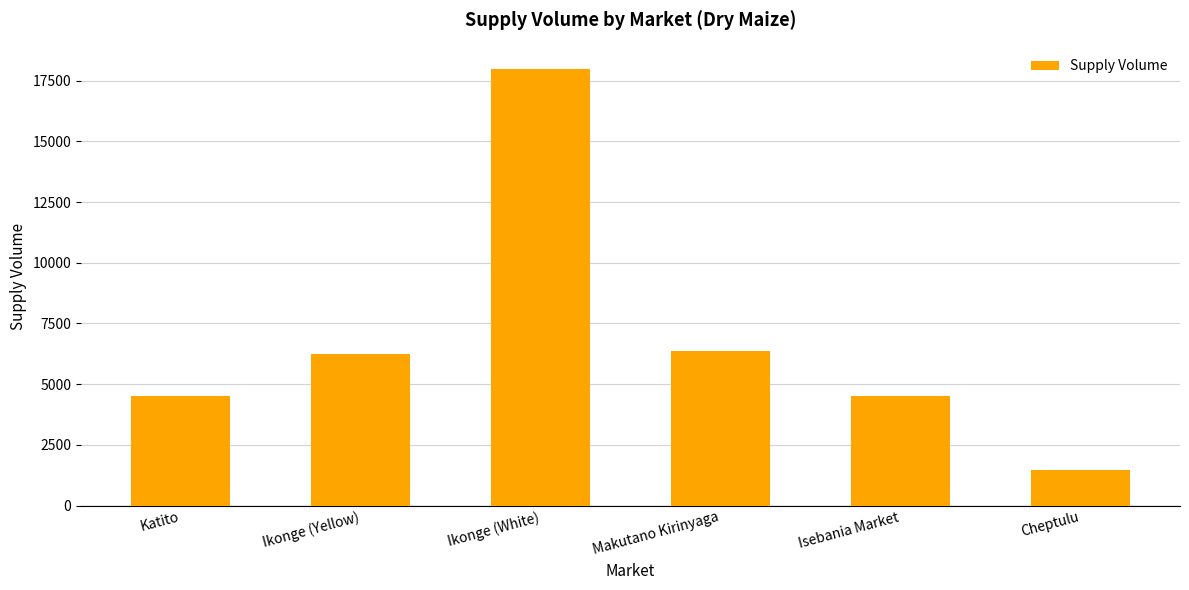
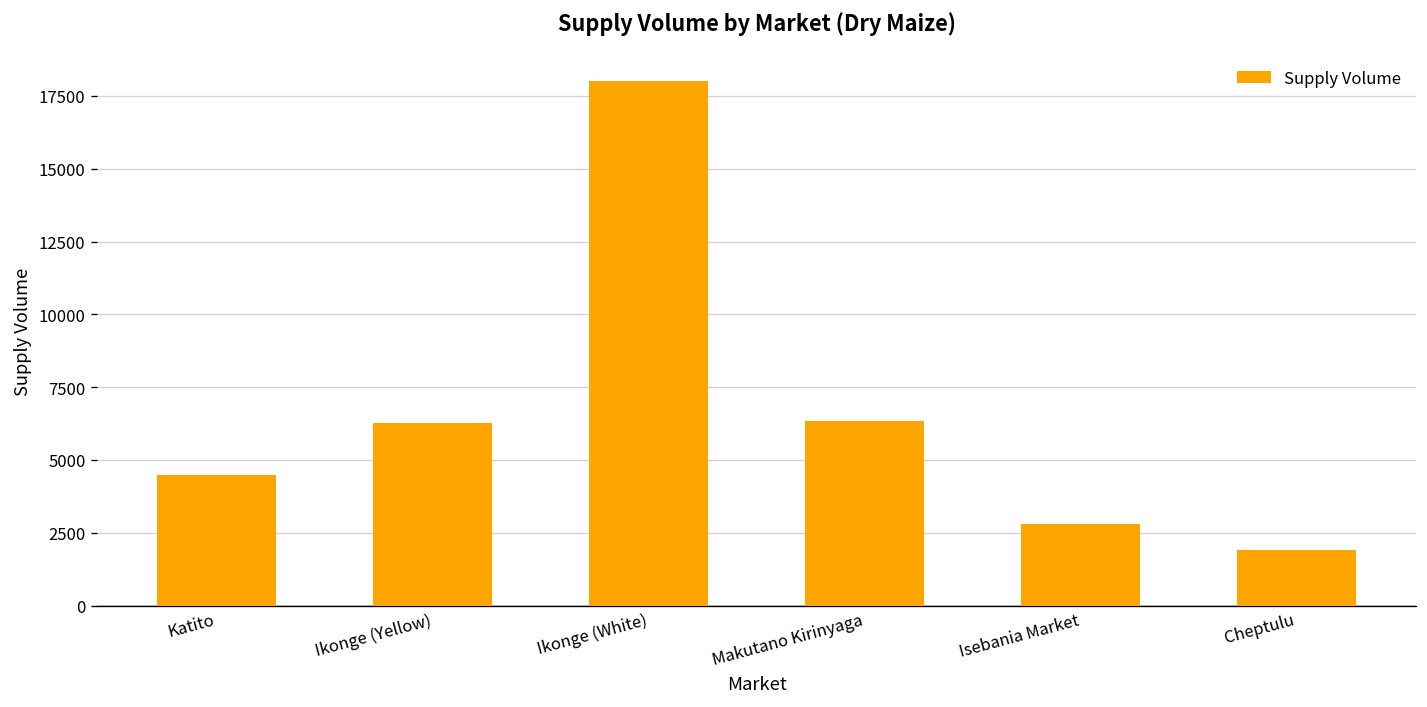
Isebania Market: 4500 -> 2800
Cheptulu: 1500 -> 1900
